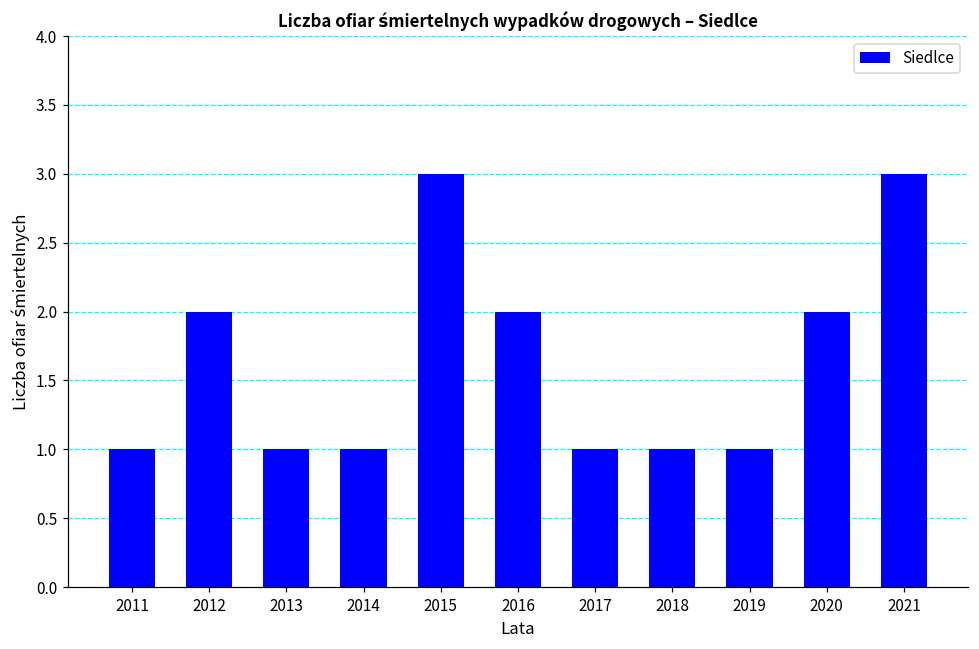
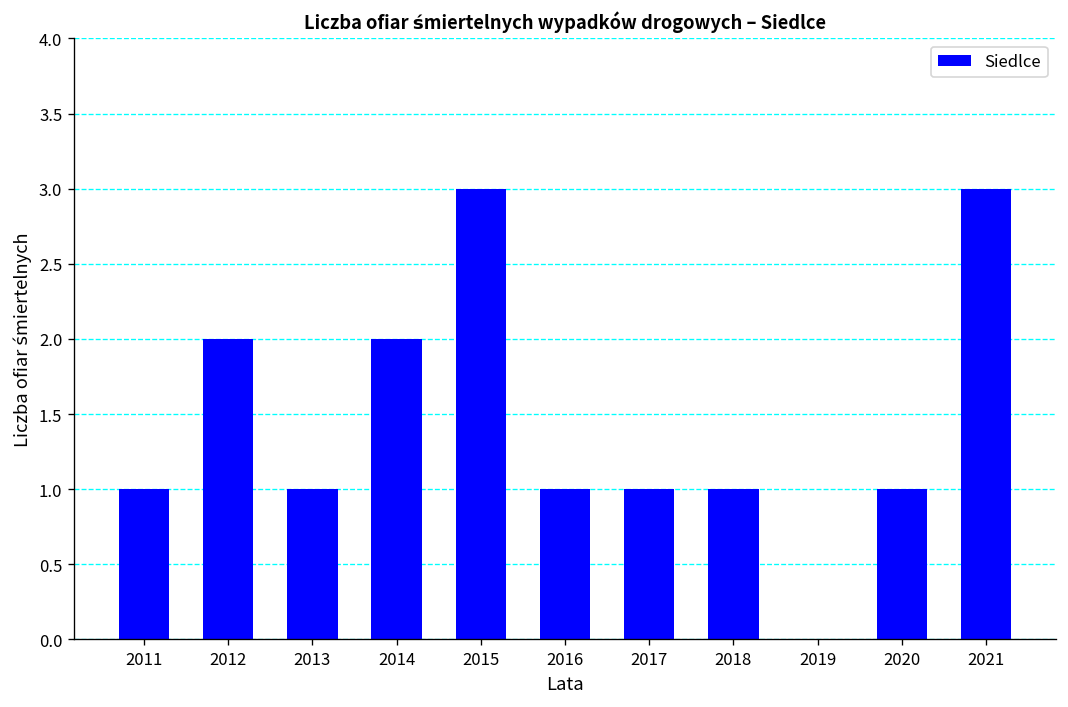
2014: 1 -> 2
2016: 2 -> 1
2019: 1 -> 0
2020: 2 -> 1
